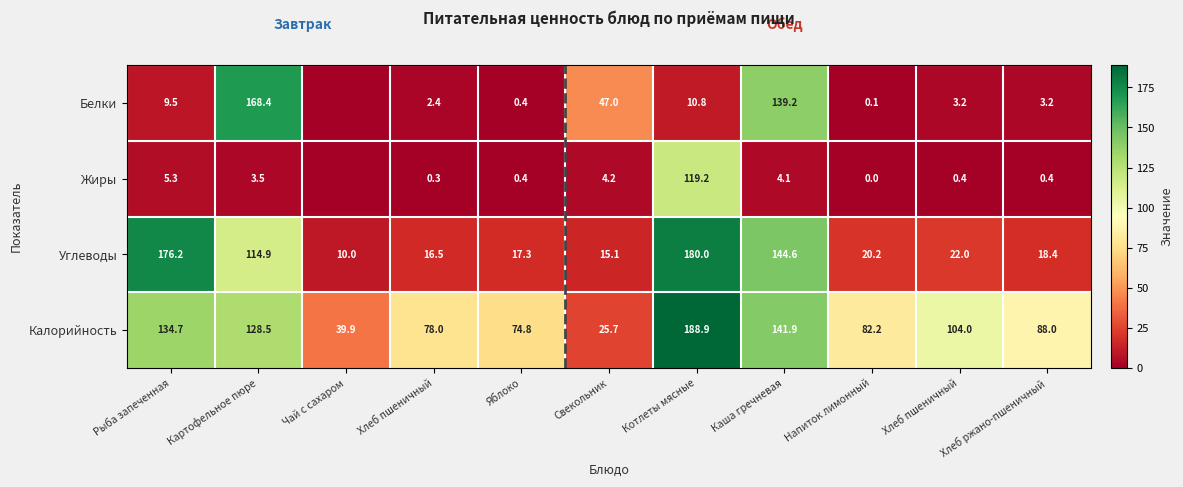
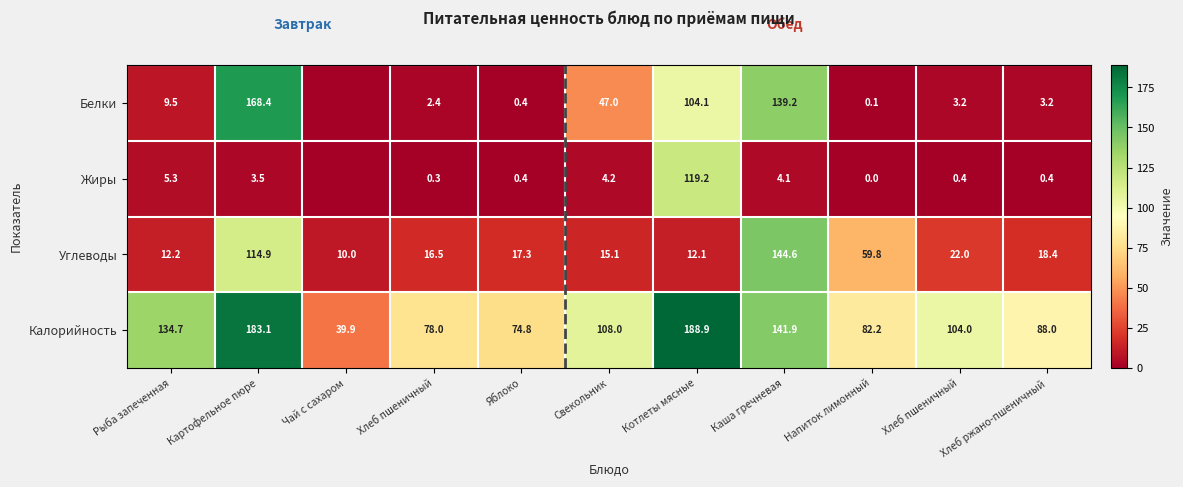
Белки, Котлеты мясные: 10.8 -> 104.1
Углеводы, Рыба запеченная: 176.2 -> 12.2
Углеводы, Котлеты мясные: 180.0 -> 12.1
Углеводы, Напиток лимонный: 20.2 -> 59.8
Калорийность, Картофельное пюре: 128.5 -> 183.1
Калорийность, Свекольник: 25.7 -> 108.0
